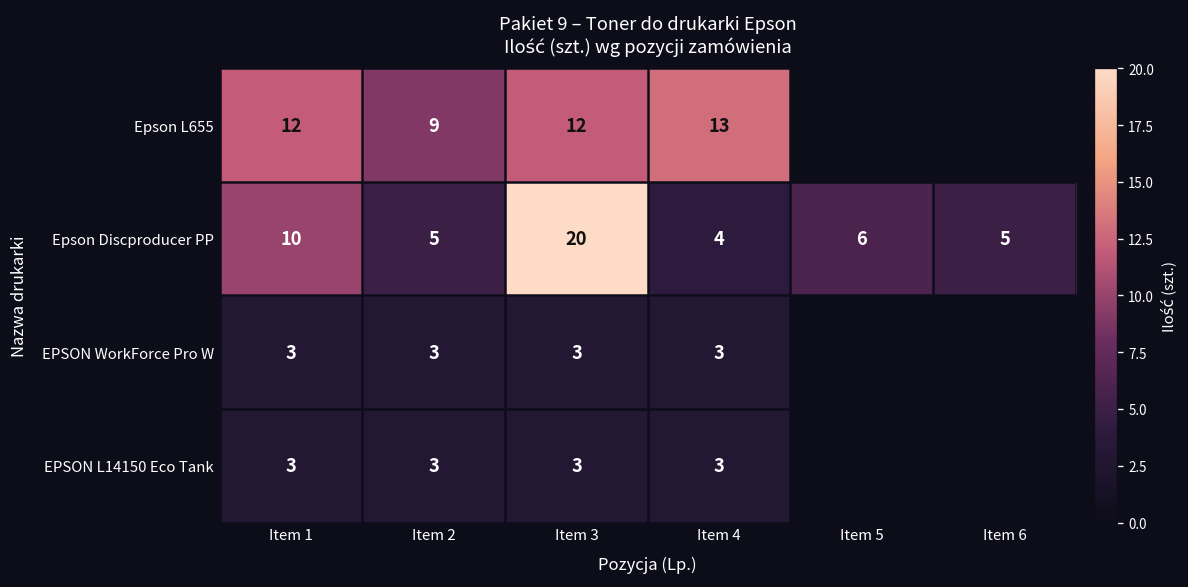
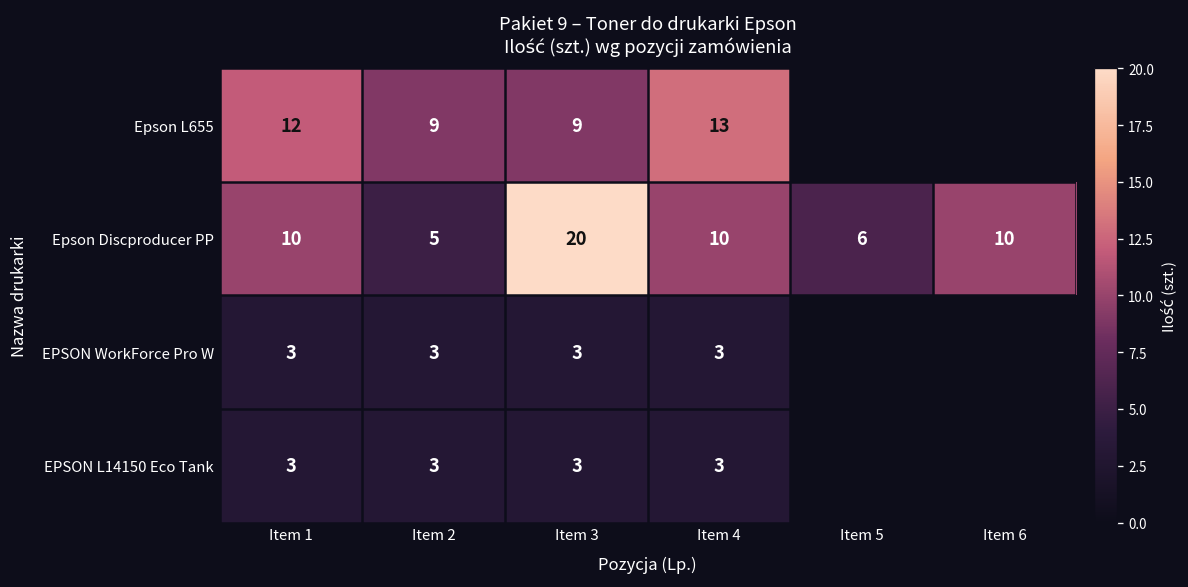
Epson L655, Item 3: 12 -> 9
Epson Discproducer PP, Item 4: 4 -> 10
Epson Discproducer PP, Item 6: 5 -> 10
